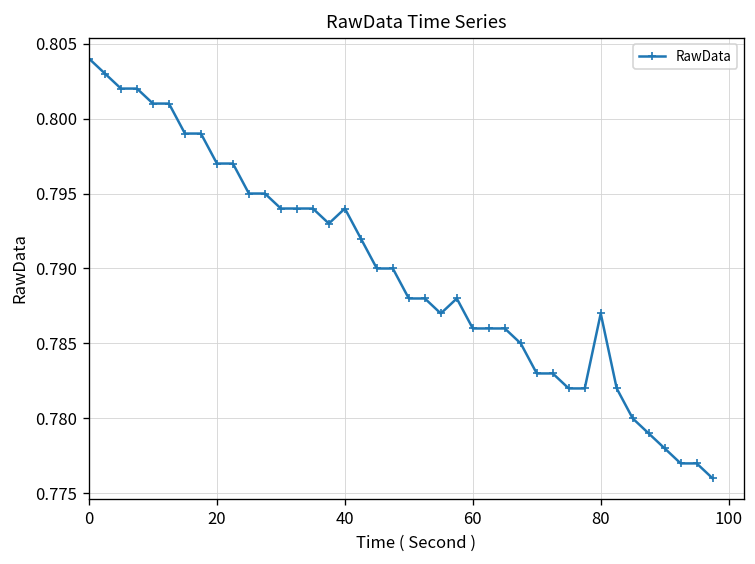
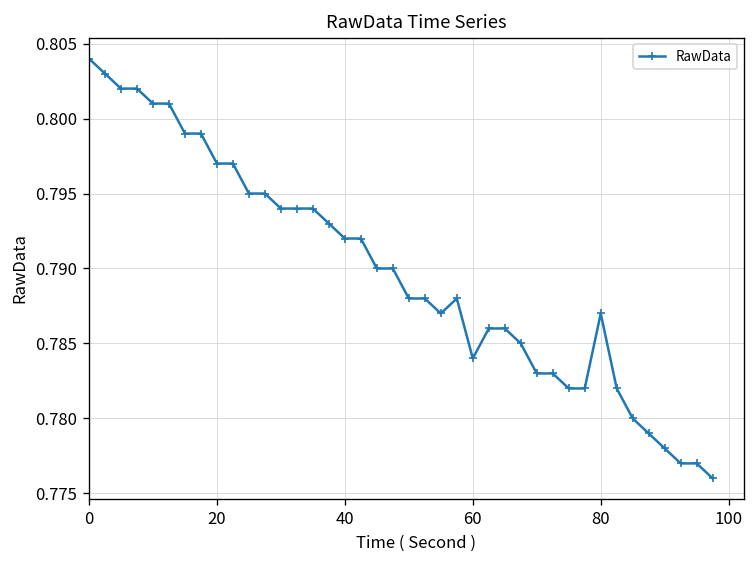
40: 0.794 -> 0.792
60: 0.786 -> 0.784
